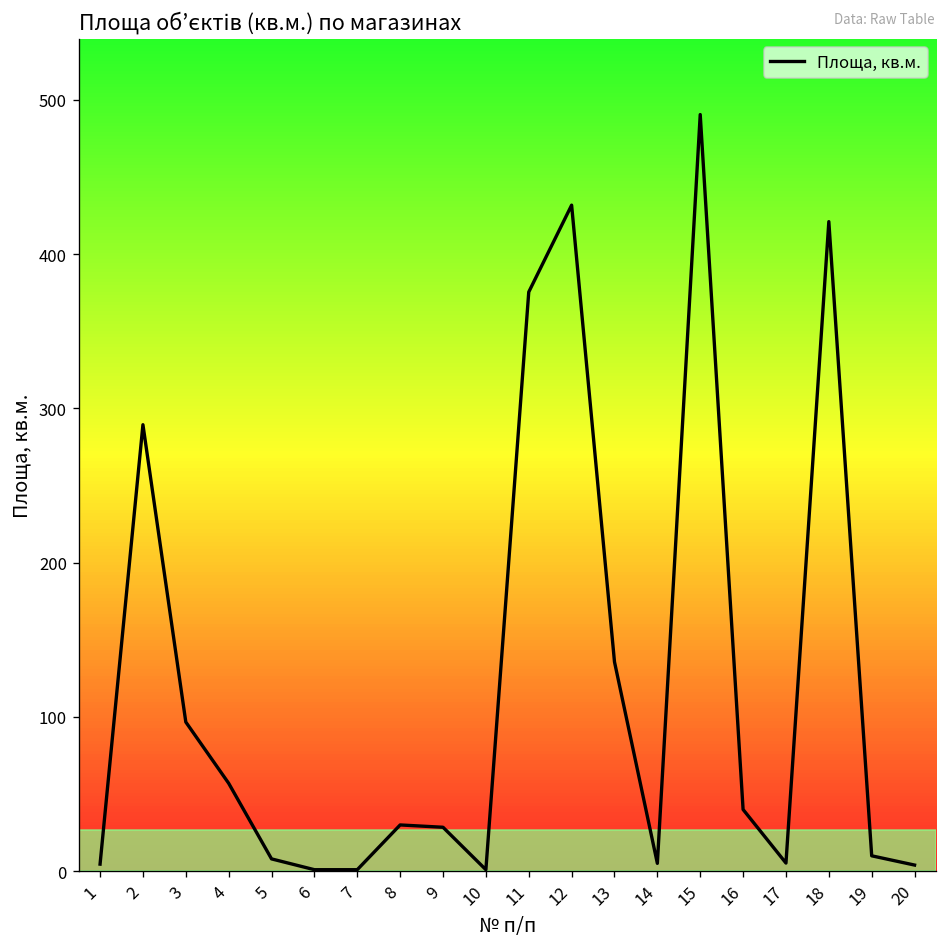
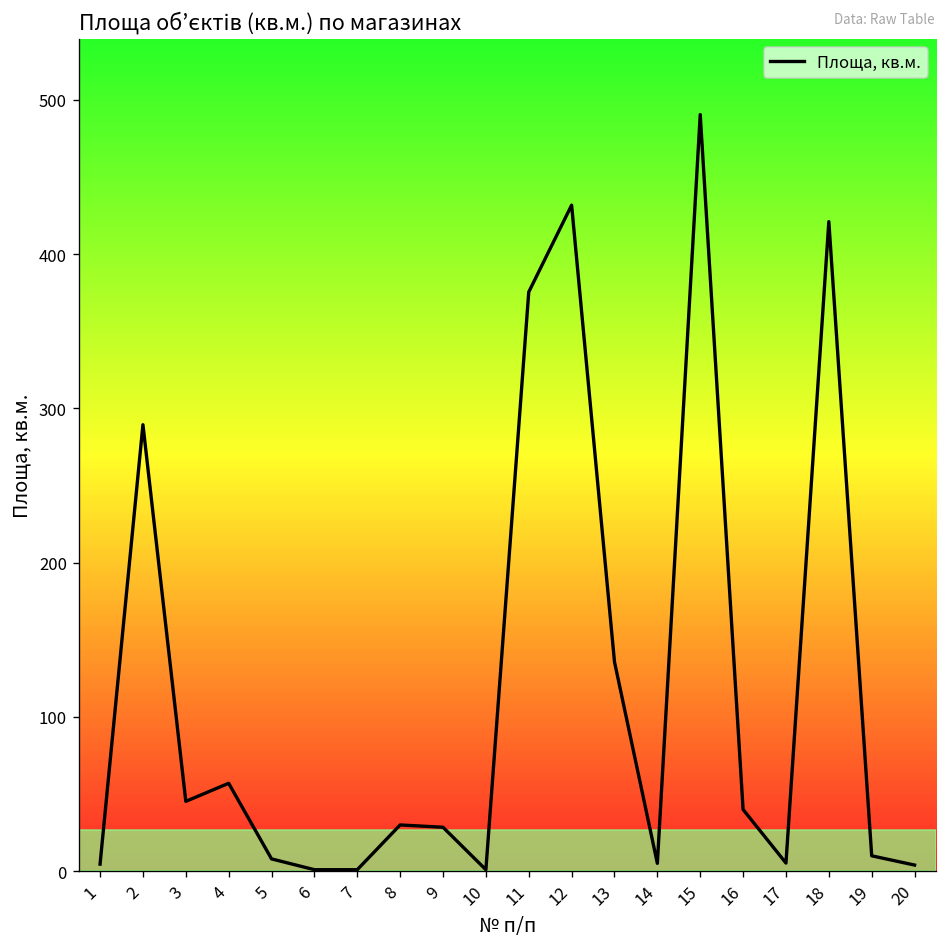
3: 97 -> 45
